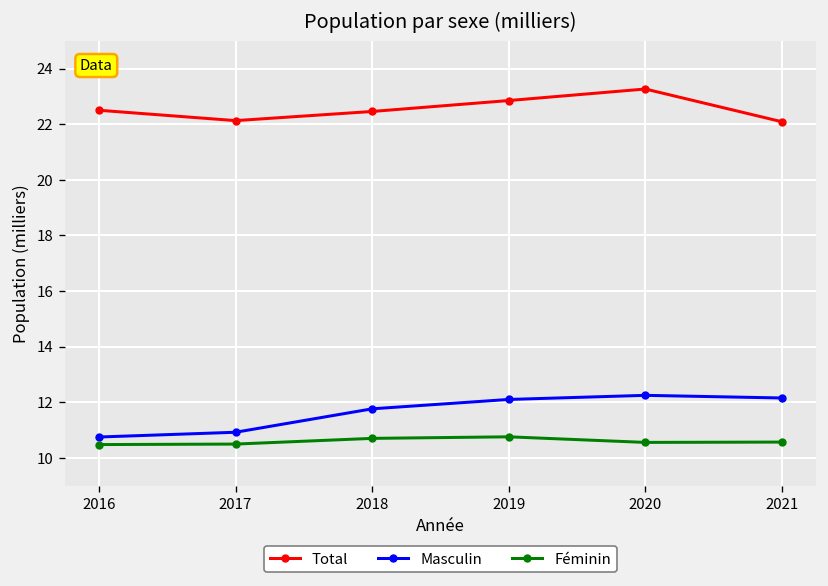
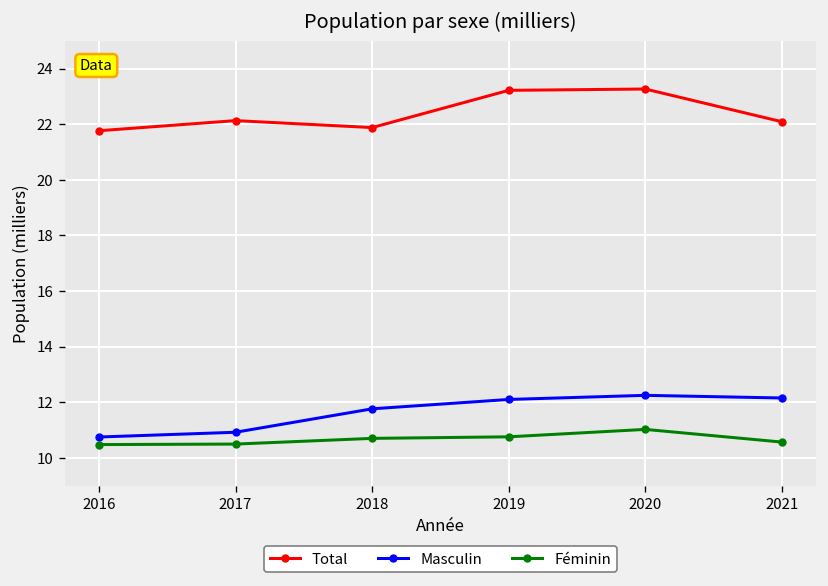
Total, 2016: 22.5 -> 21.8
Total, 2018: 22.5 -> 21.9
Total, 2019: 22.8 -> 23.2
Féminin, 2020: 10.6 -> 11.0
